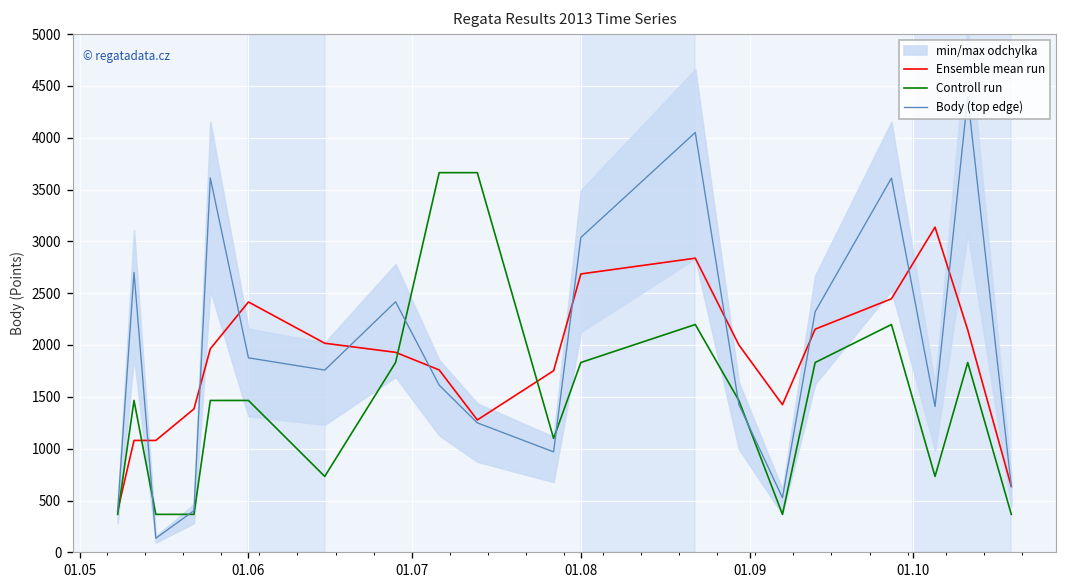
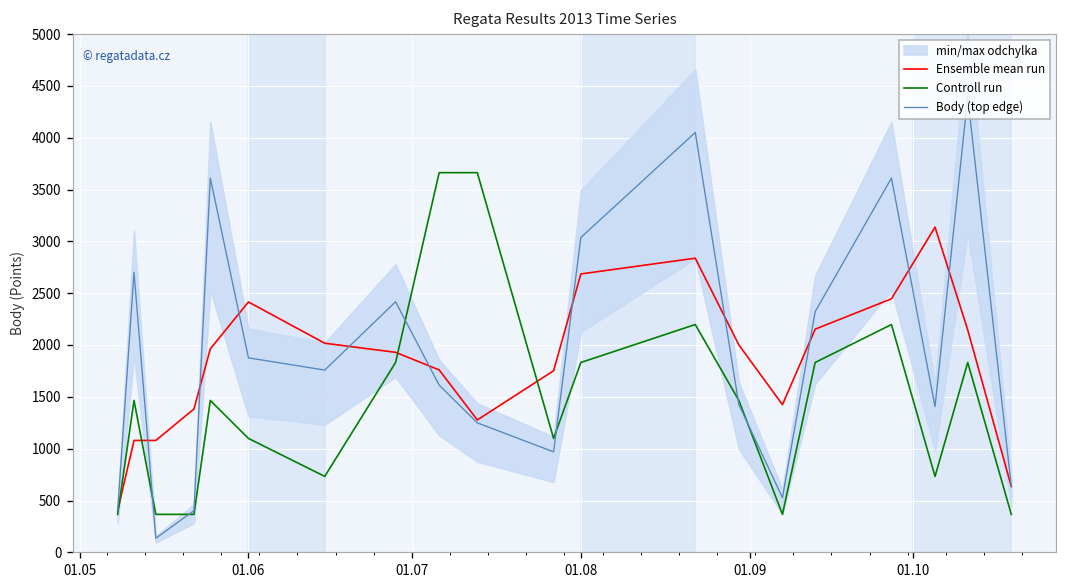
Controll run, 01.06: 1500 -> 1100
